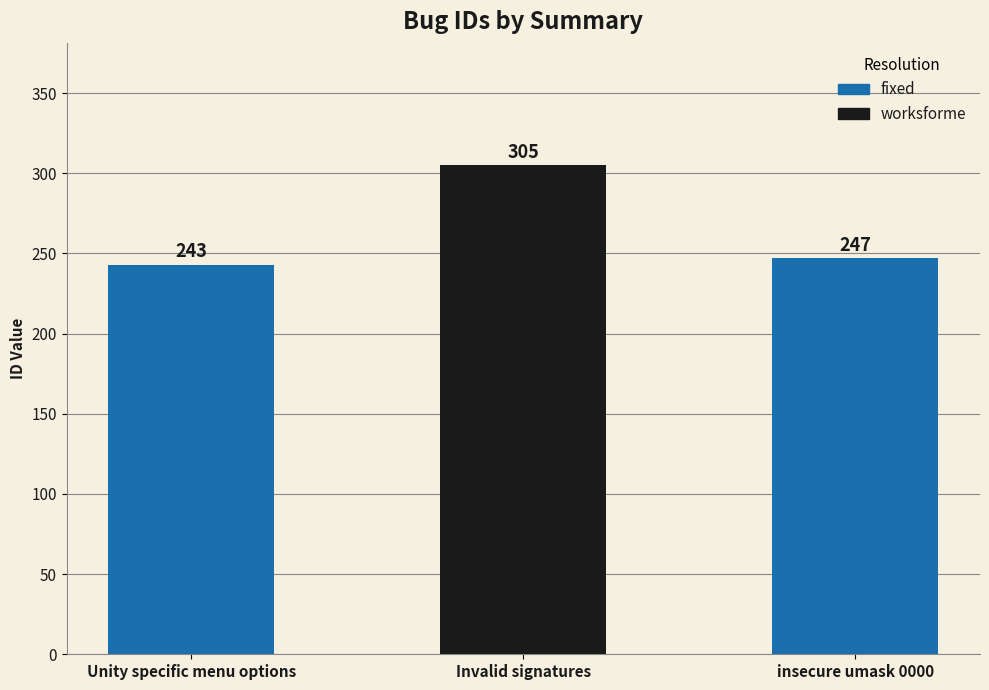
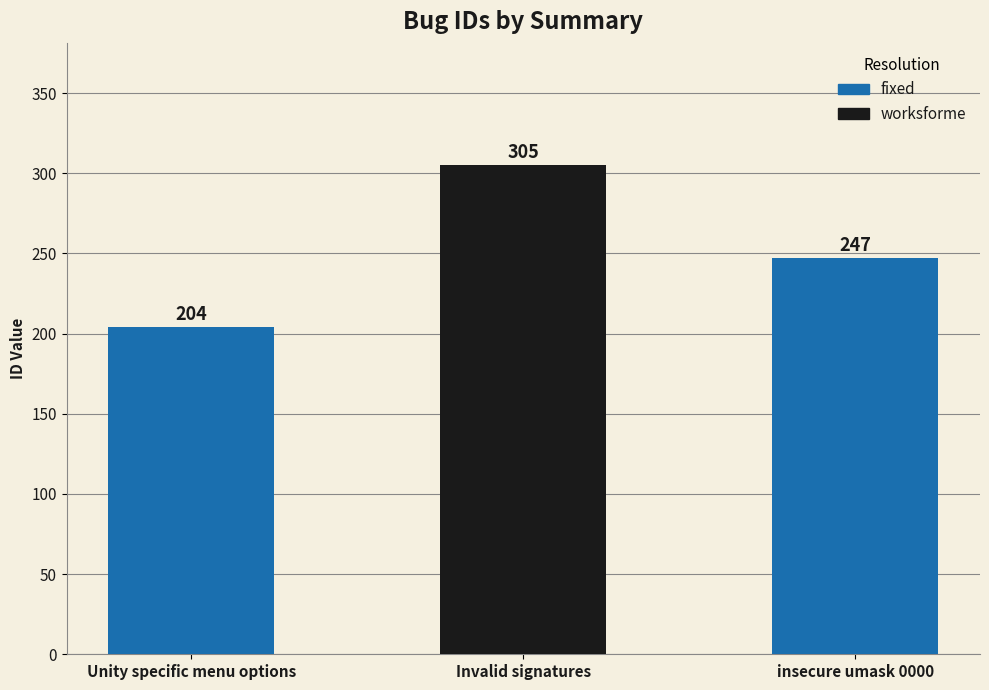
Unity specific menu options: 243 -> 204
